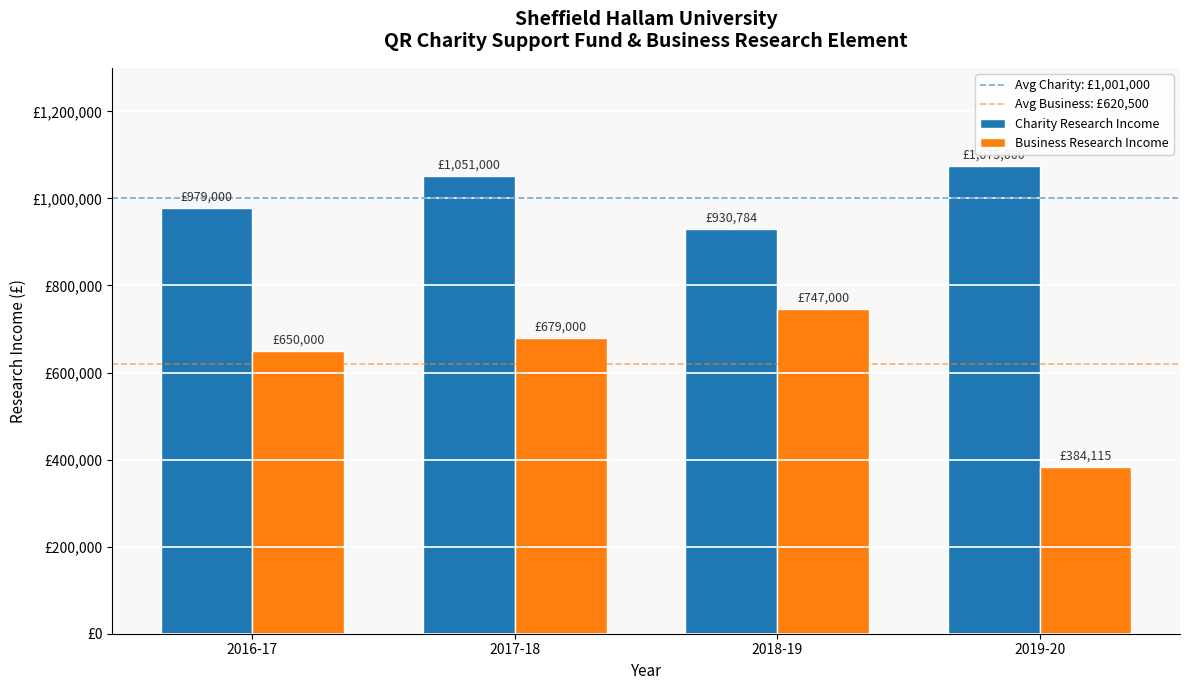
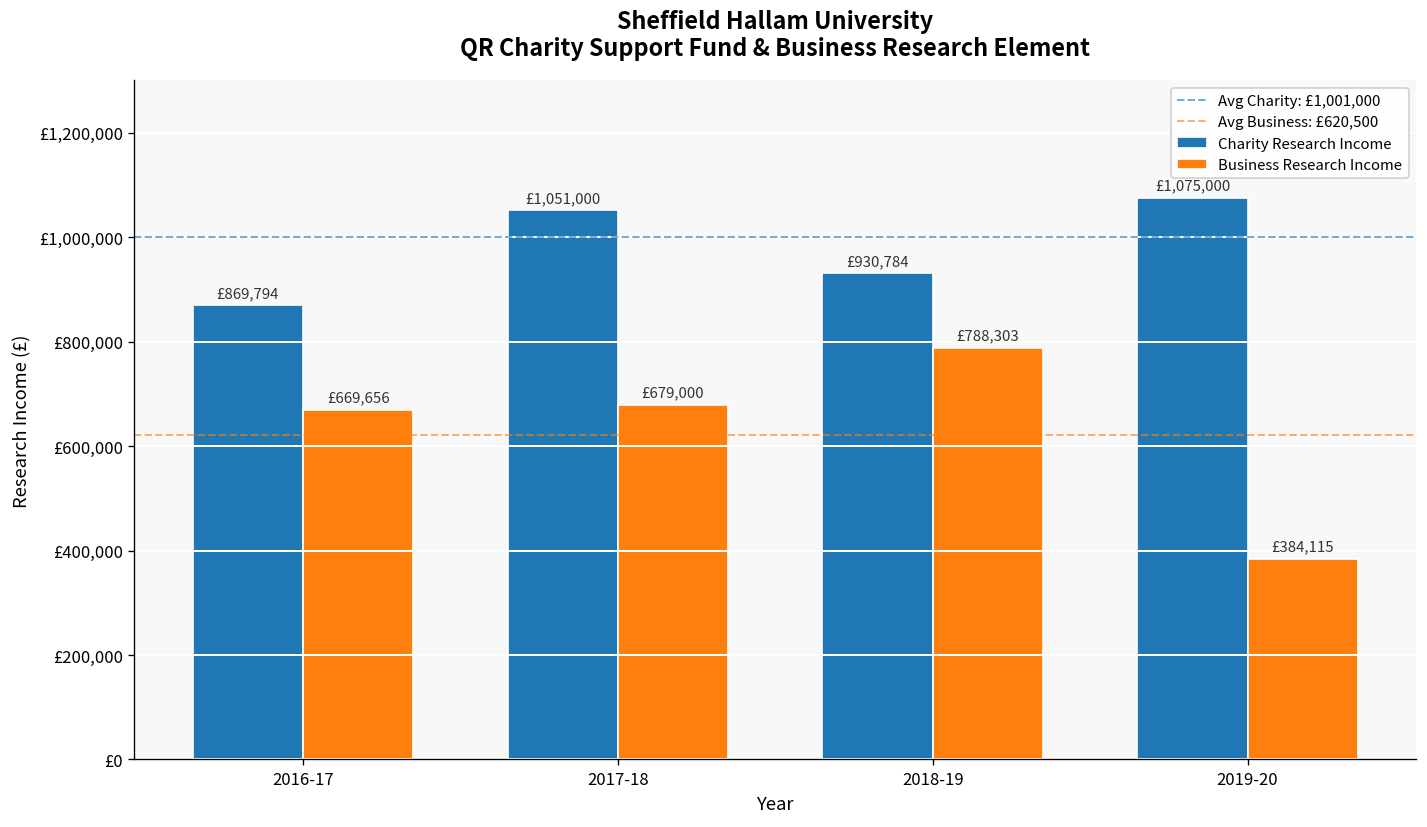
Charity Research Income, 2016-17: £979,000 -> £869,794
Business Research Income, 2016-17: £650,000 -> £669,656
Business Research Income, 2018-19: £747,000 -> £788,303
